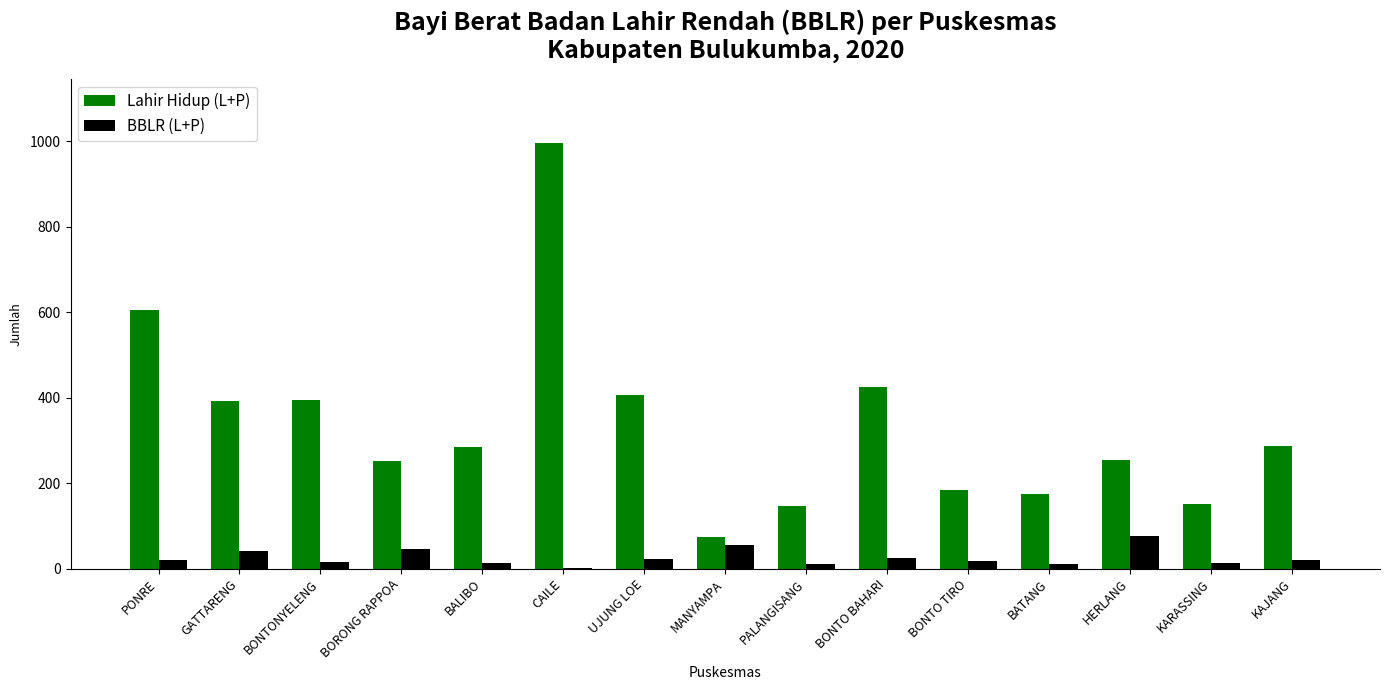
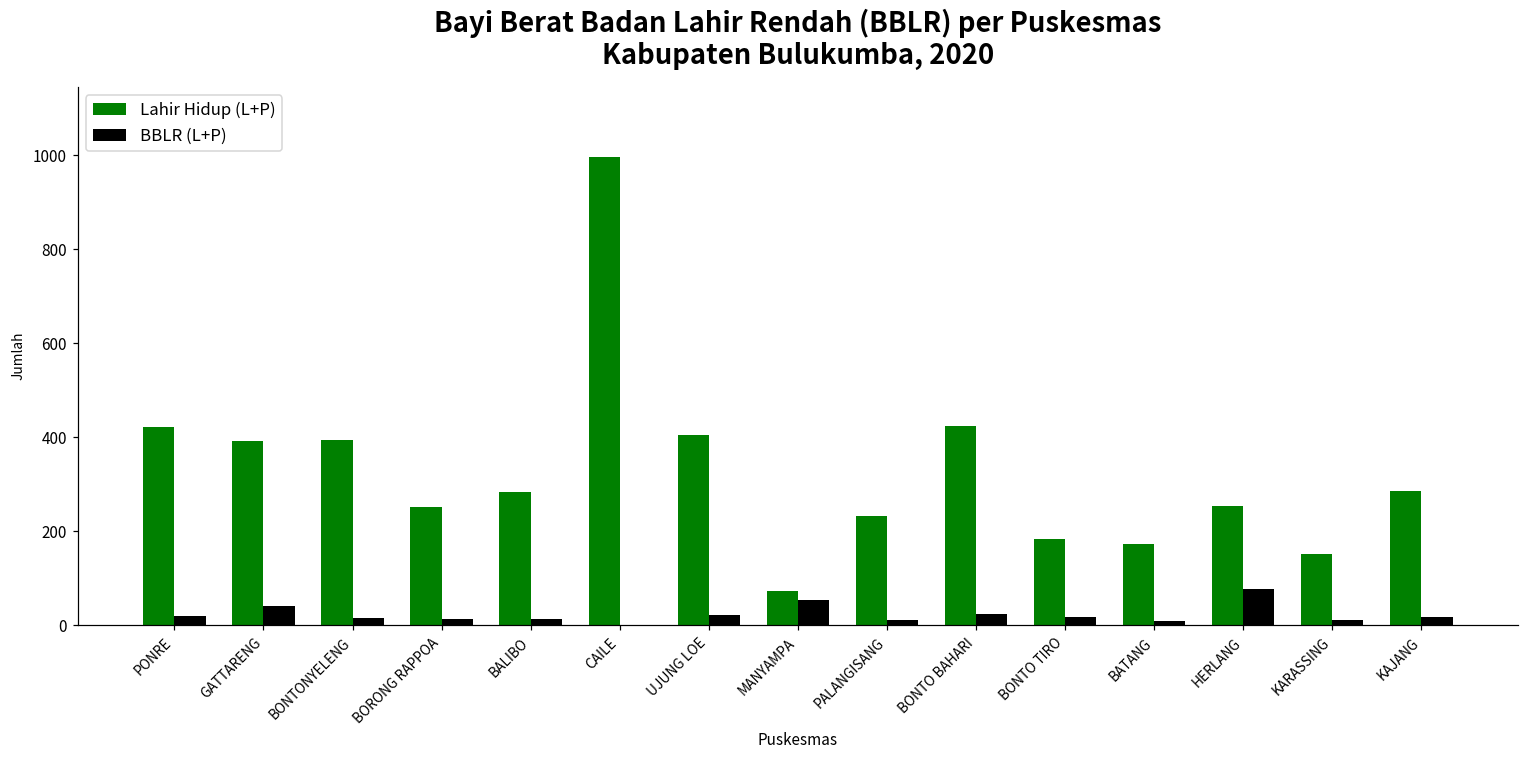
Lahir Hidup (L+P), PONRE: 610 -> 420
BBLR (L+P), BORONG RAPPOA: 50 -> 10
Lahir Hidup (L+P), PALANGISANG: 150 -> 230
